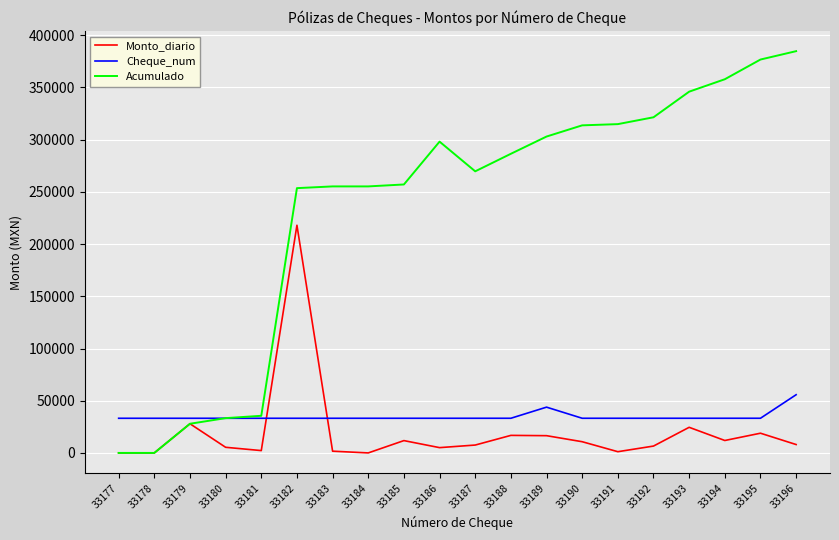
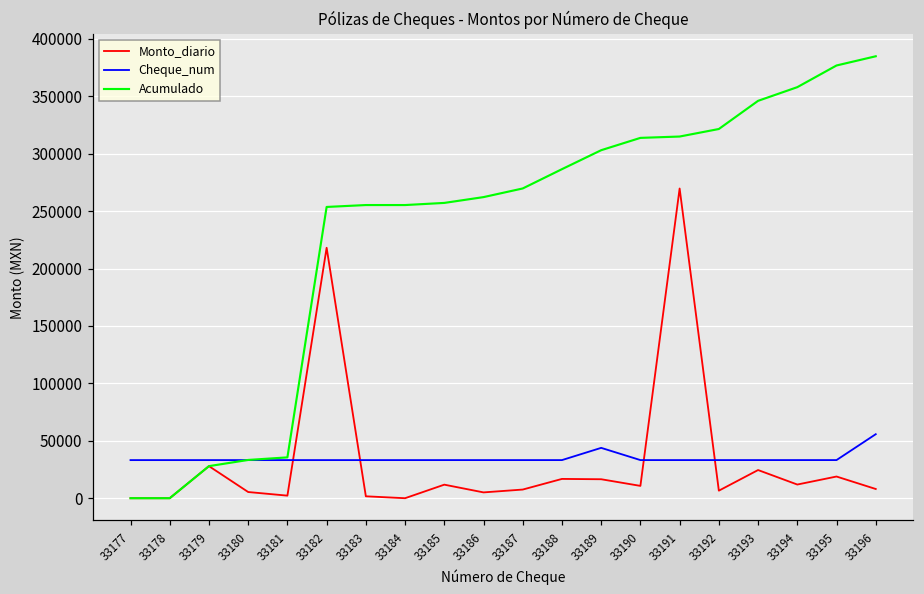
Acumulado, 33186: 298000 -> 262000
Monto_diario, 33191: 1000 -> 270000
